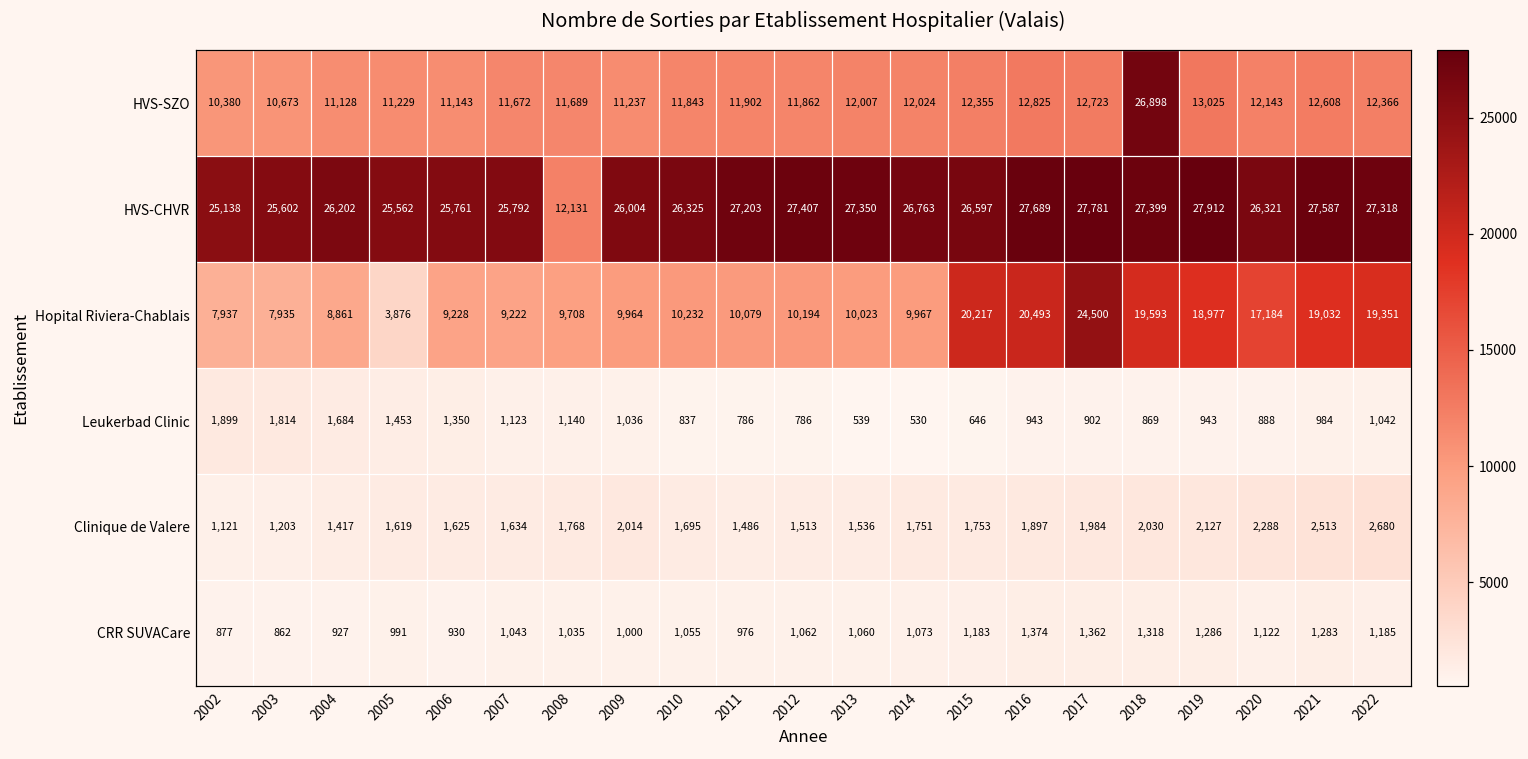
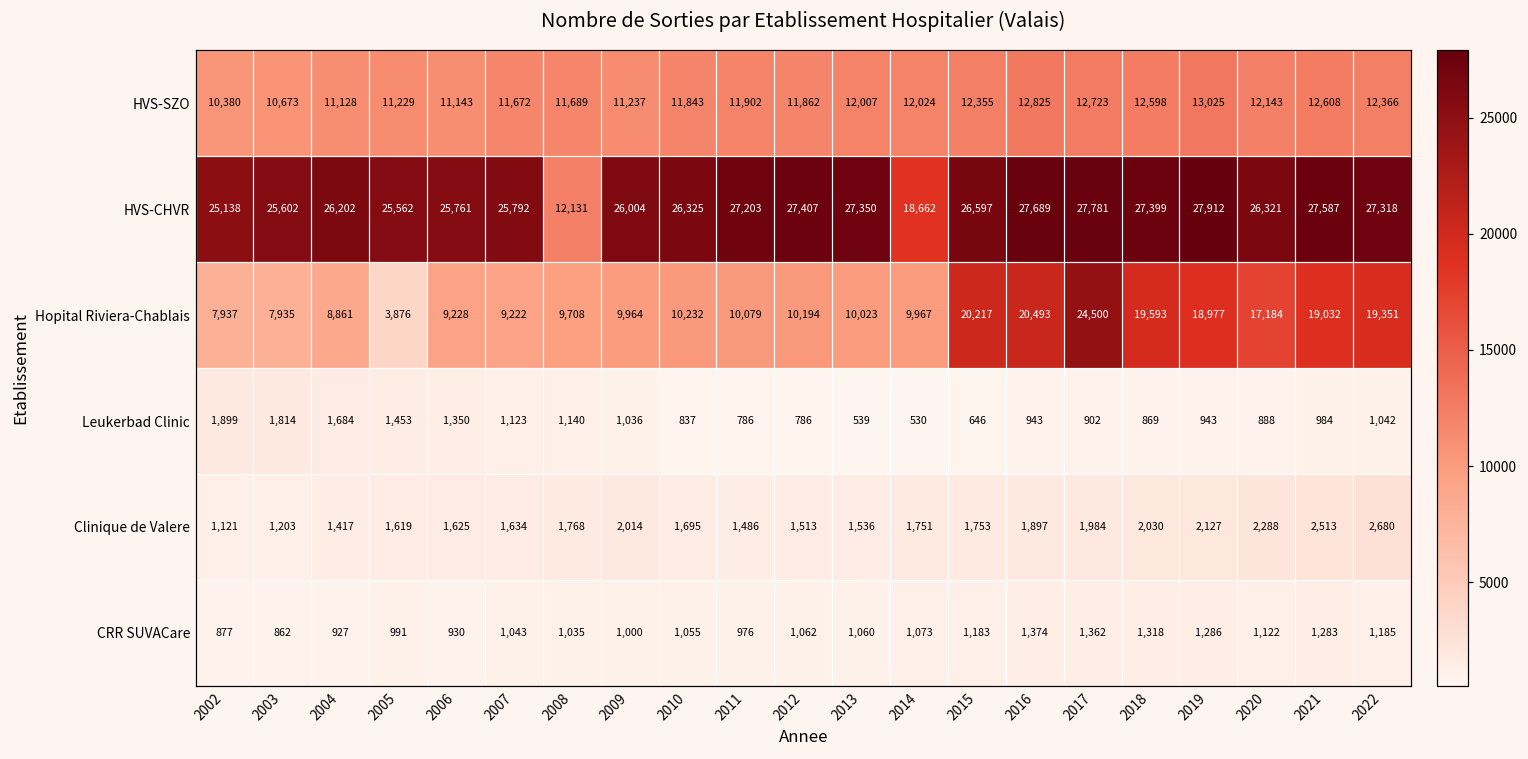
HVS-SZO, 2018: 26,898 -> 12,598
HVS-CHVR, 2014: 26,763 -> 18,662
